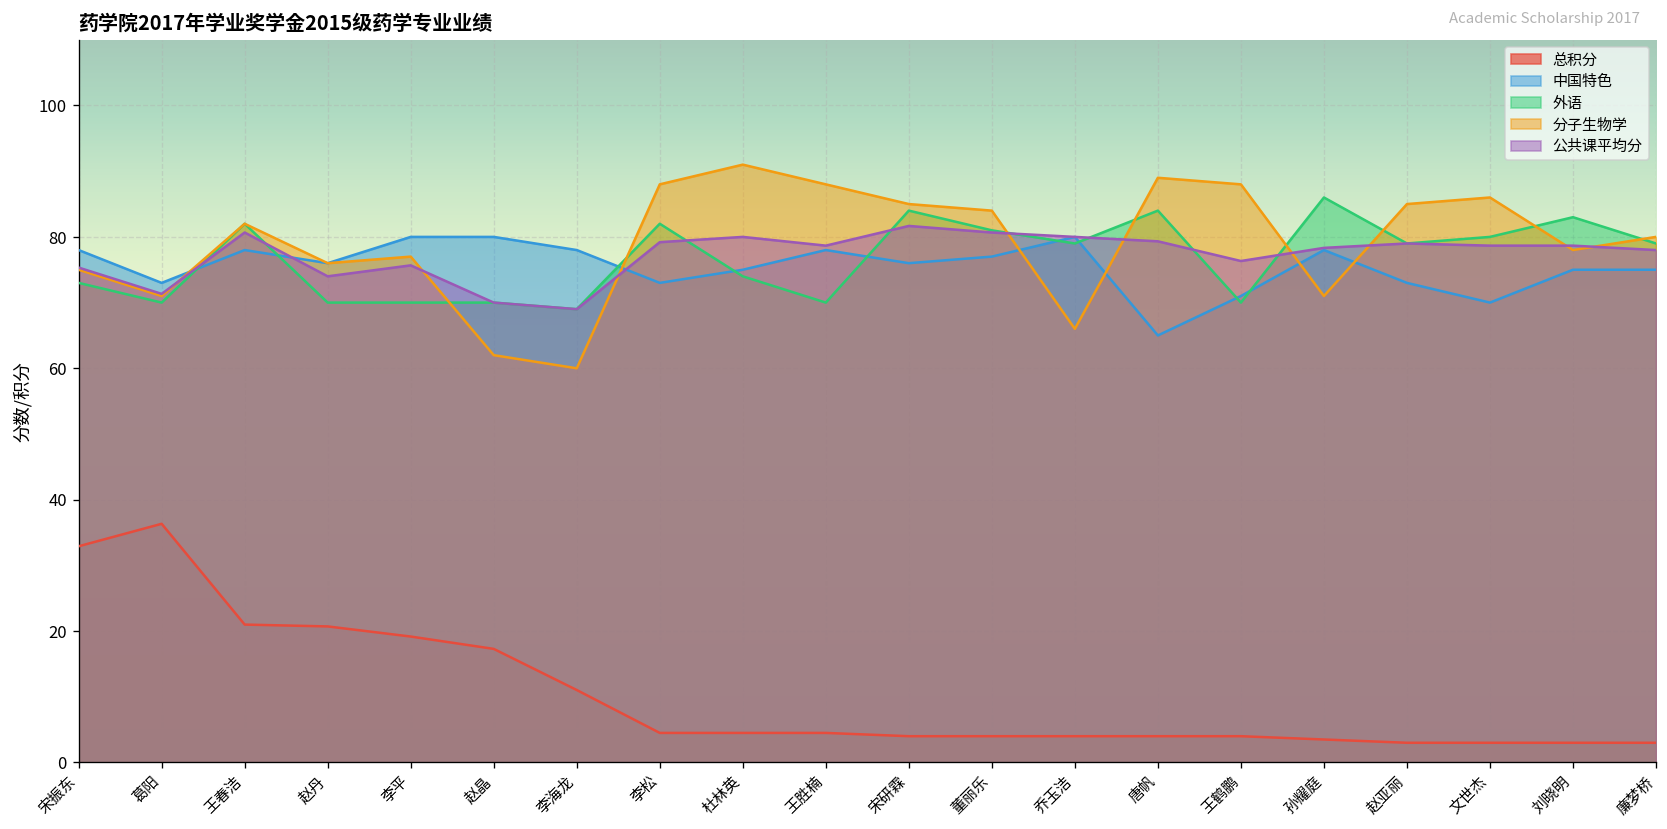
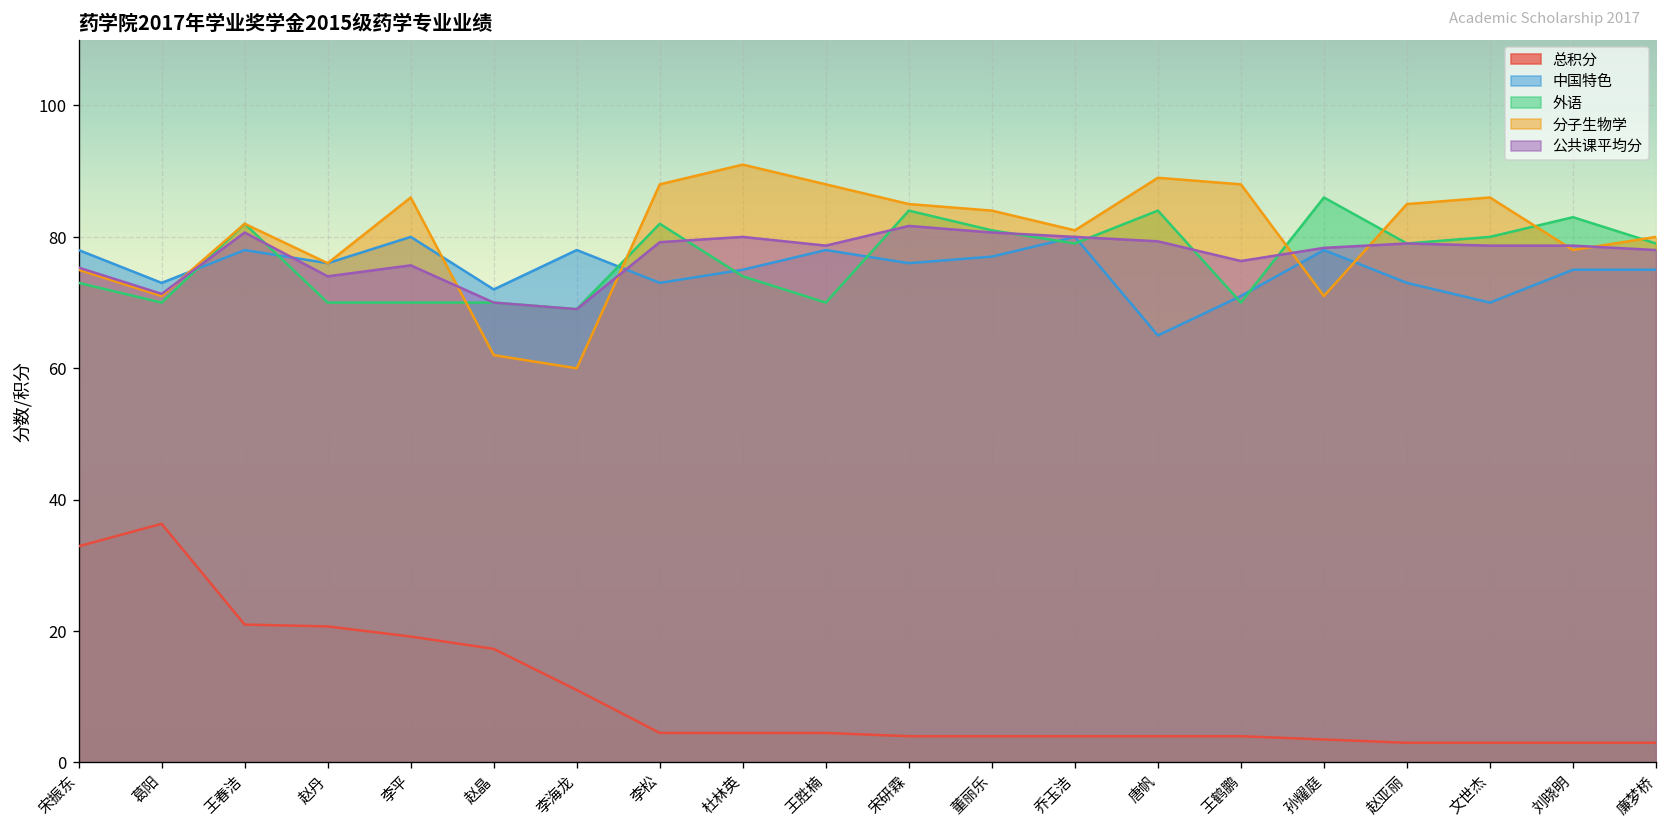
分子生物学, 李平: 77 -> 86
中国特色, 赵晶: 80 -> 72
分子生物学, 乔玉洁: 66 -> 81
